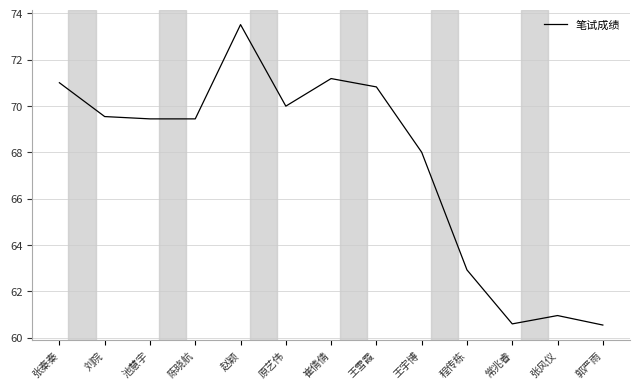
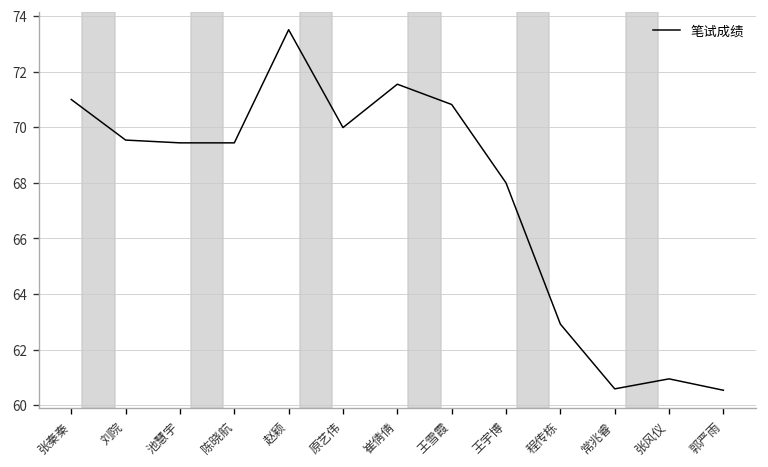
崔倩倩: 71.2 -> 71.6
